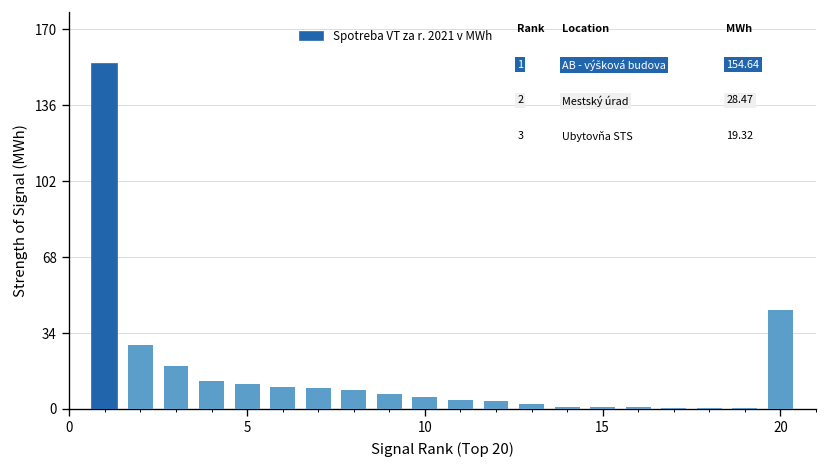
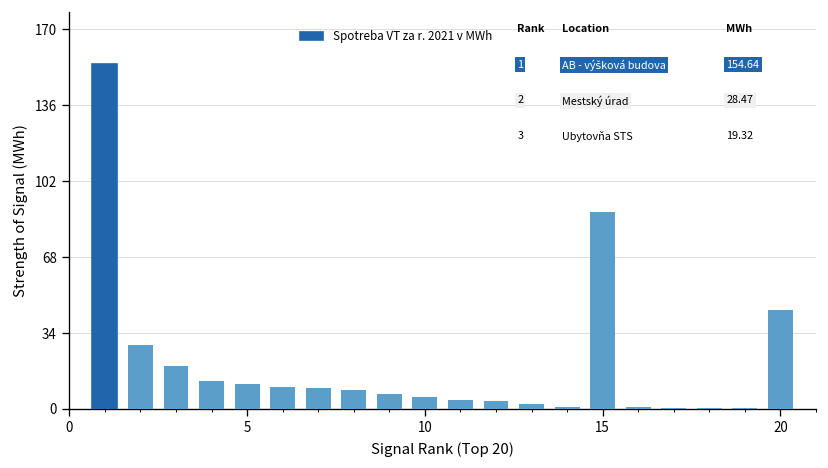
15: 1 -> 88
